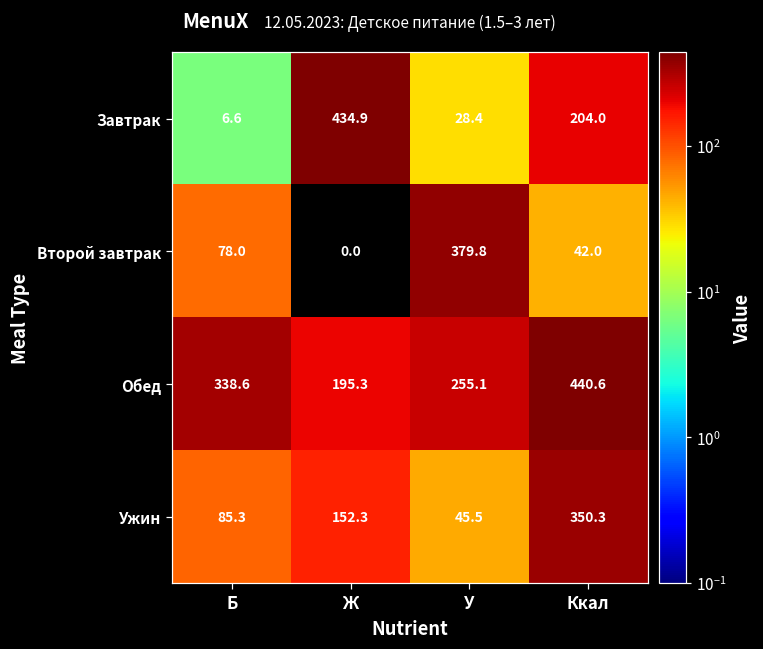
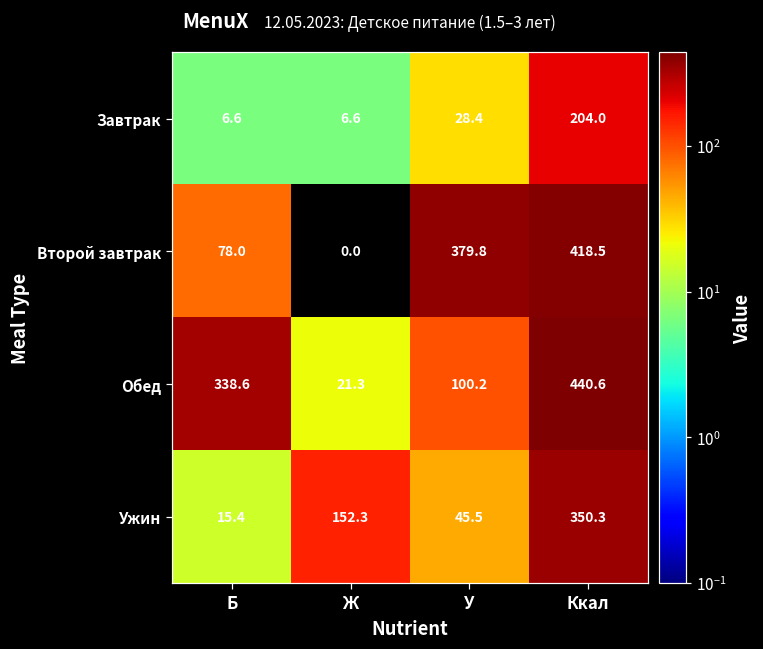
Завтрак, Ж: 434.9 -> 6.6
Второй завтрак, Ккал: 42.0 -> 418.5
Обед, Ж: 195.3 -> 21.3
Обед, У: 255.1 -> 100.2
Ужин, Б: 85.3 -> 15.4
